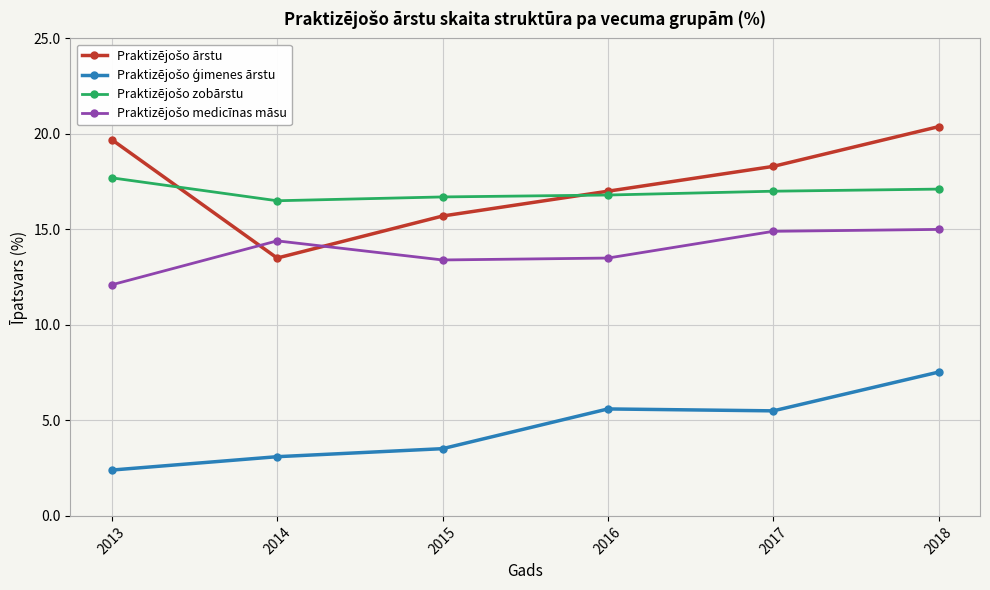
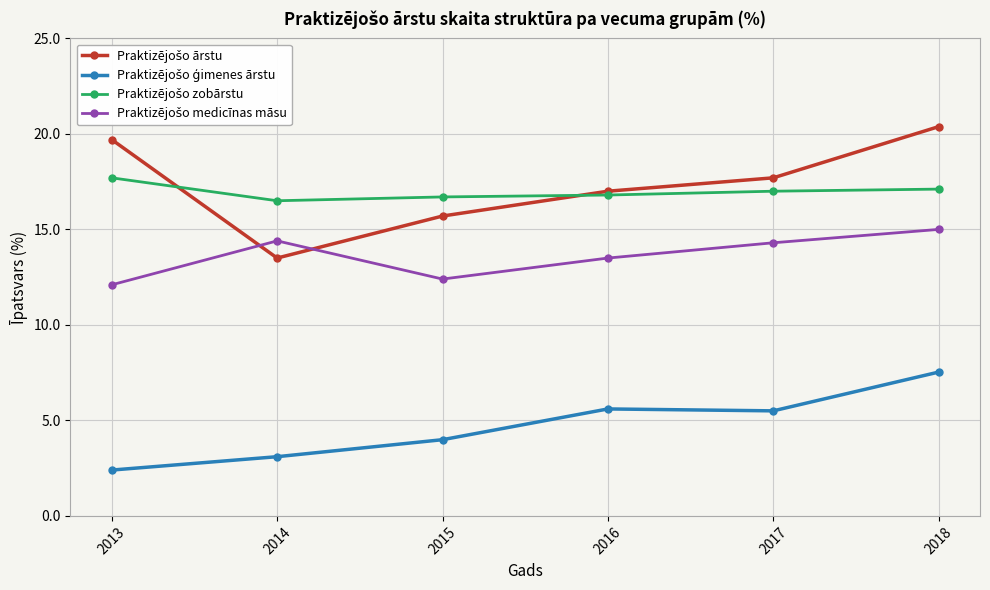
Praktizējošo ģimenes ārstu, 2015: 3.5 -> 4.0
Praktizējošo medicīnas māsu, 2015: 13.4 -> 12.4
Praktizējošo ārstu, 2017: 18.3 -> 17.7
Praktizējošo medicīnas māsu, 2017: 14.9 -> 14.3
